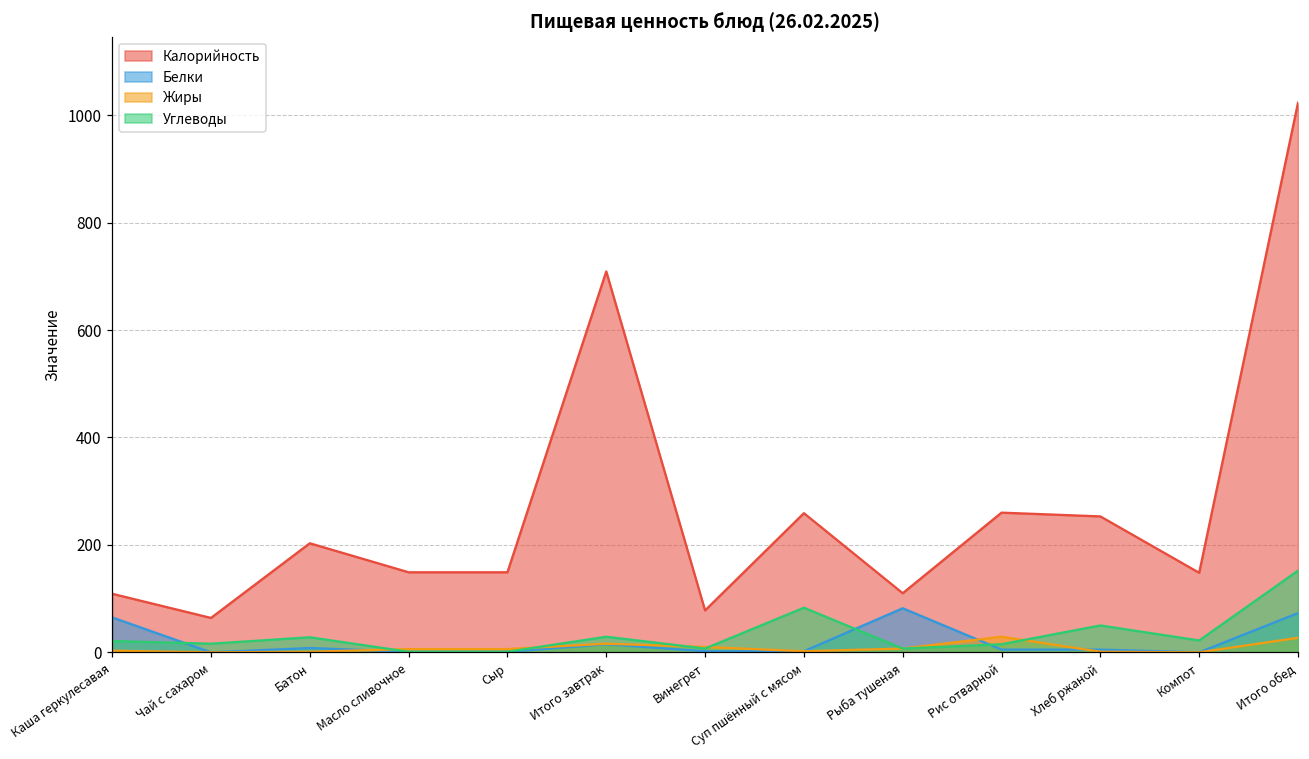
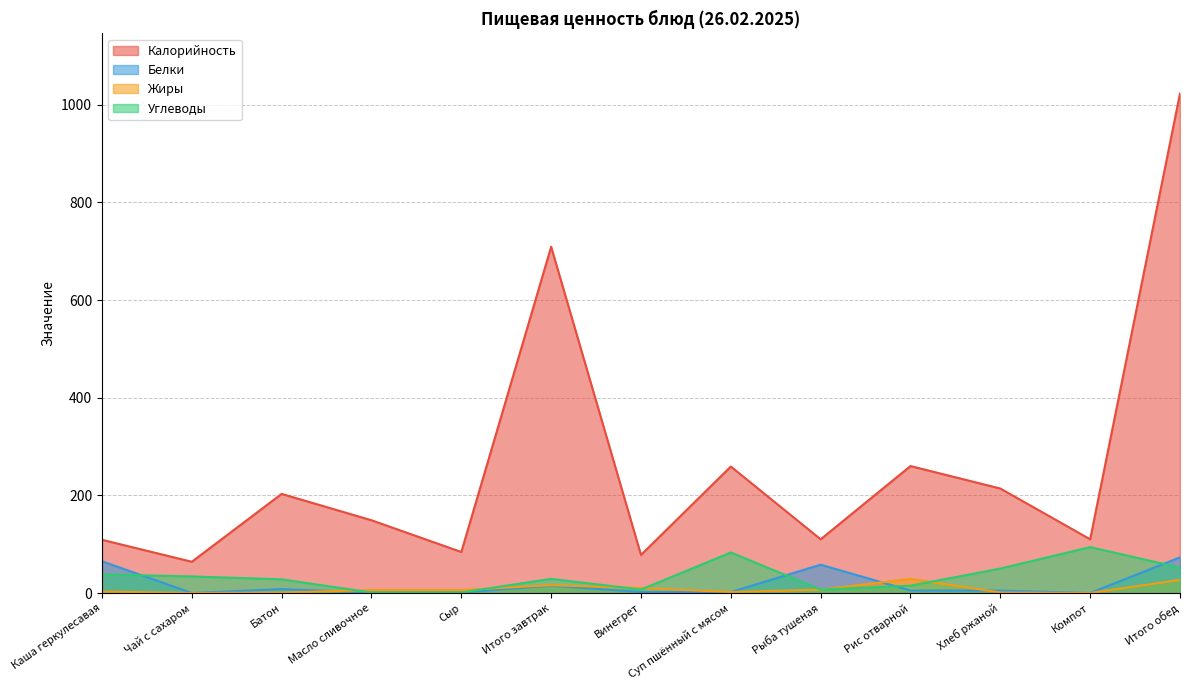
Углеводы, Каша геркулесавая: 20 -> 40
Углеводы, Чай с сахаром: 20 -> 30
Калорийность, Сыр: 150 -> 80
Белки, Рыба тушеная: 80 -> 60
Калорийность, Хлеб ржаной: 250 -> 210
Калорийность, Компот: 150 -> 110
Углеводы, Компот: 20 -> 90
Углеводы, Итого обед: 150 -> 50
